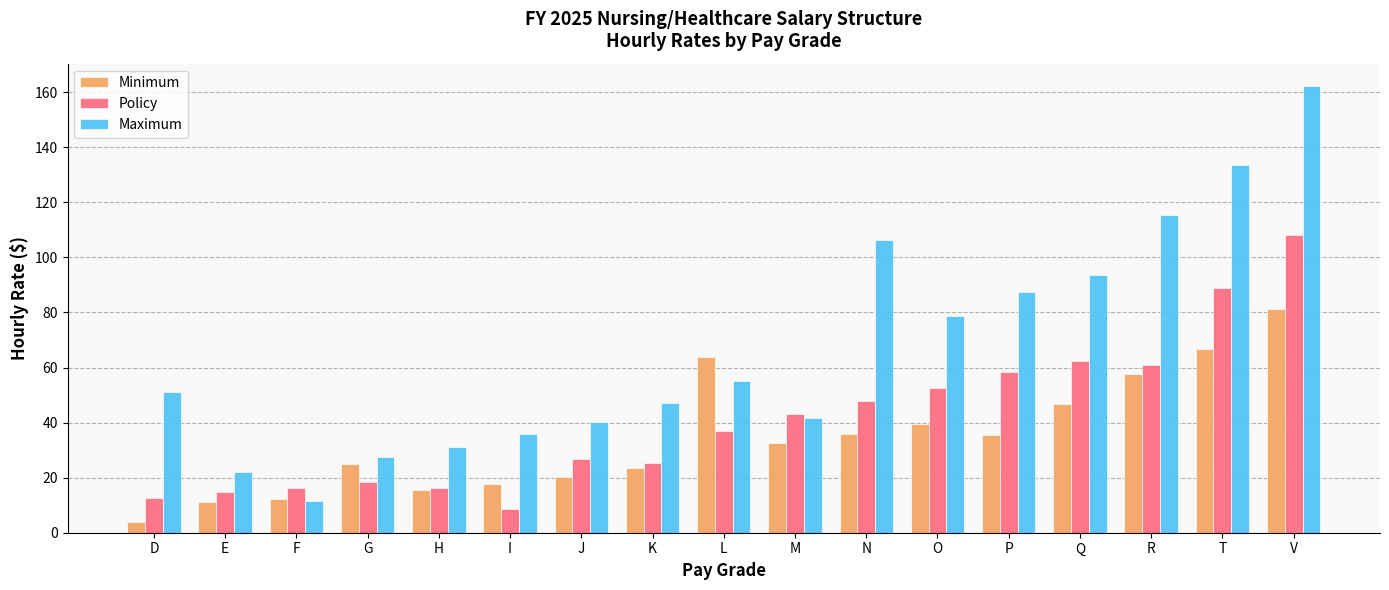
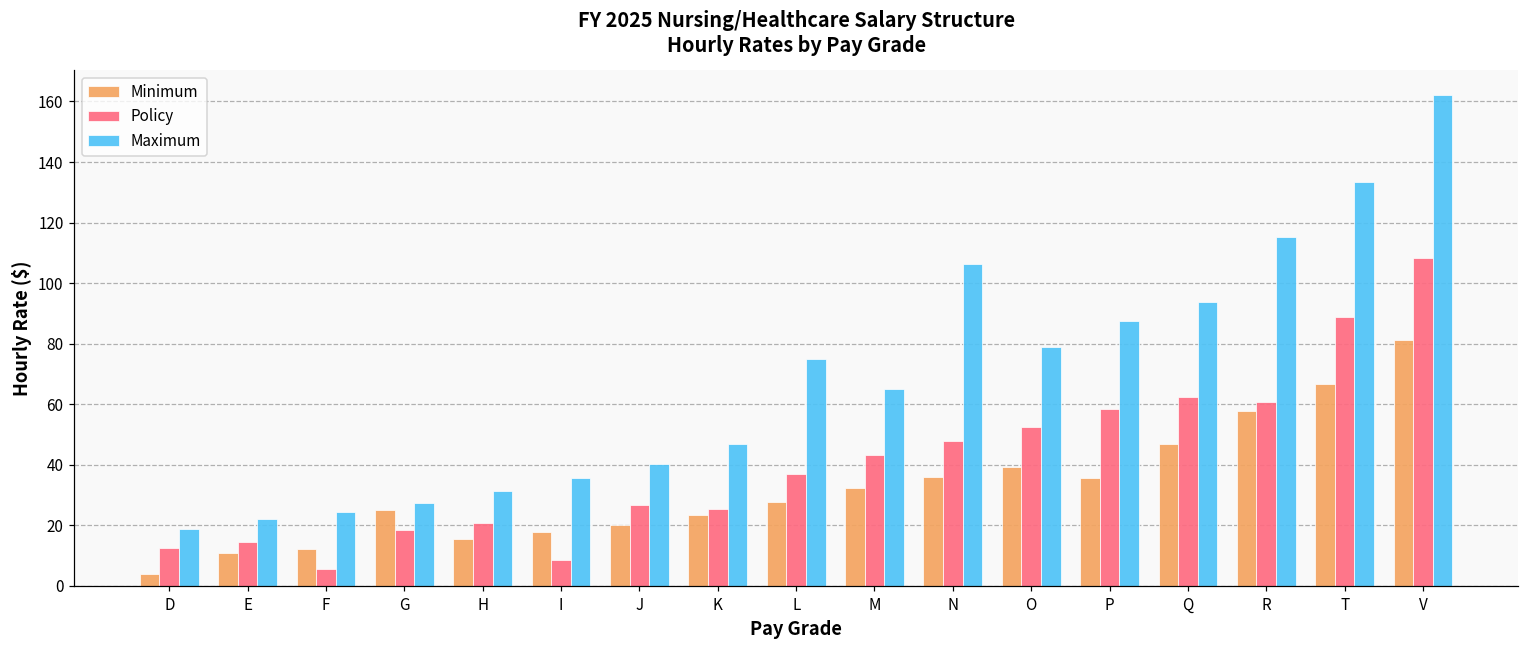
Maximum, D: 51 -> 19
Policy, F: 16 -> 6
Maximum, F: 12 -> 25
Policy, H: 16 -> 21
Minimum, L: 64 -> 28
Maximum, L: 55 -> 75
Maximum, M: 42 -> 65
